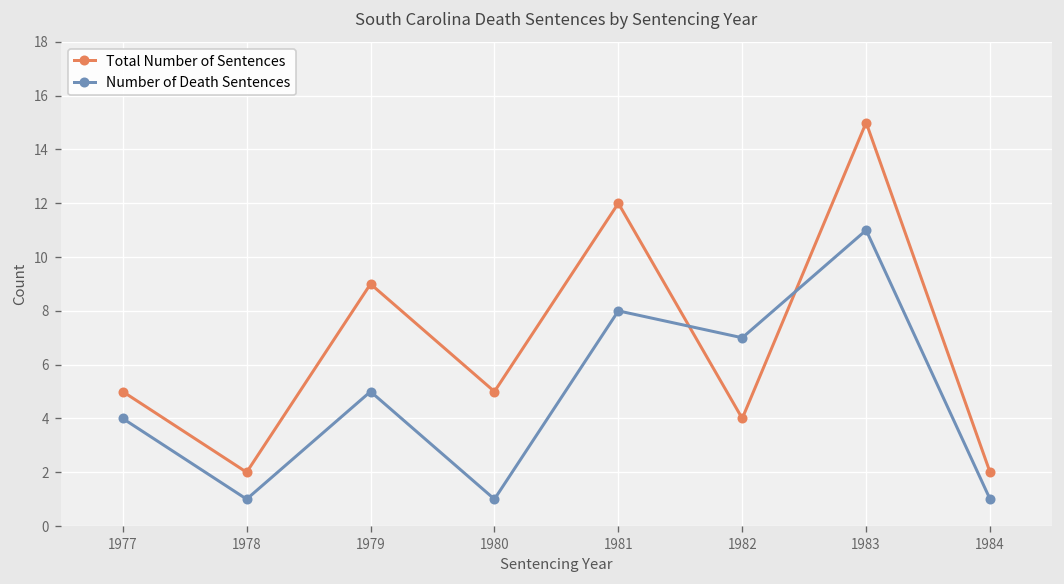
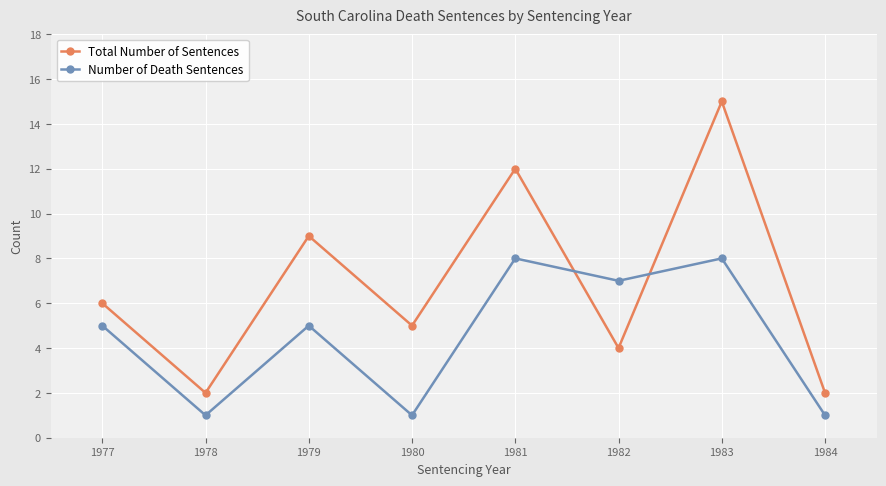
Total Number of Sentences, 1977: 5 -> 6
Number of Death Sentences, 1977: 4 -> 5
Number of Death Sentences, 1983: 11 -> 8
